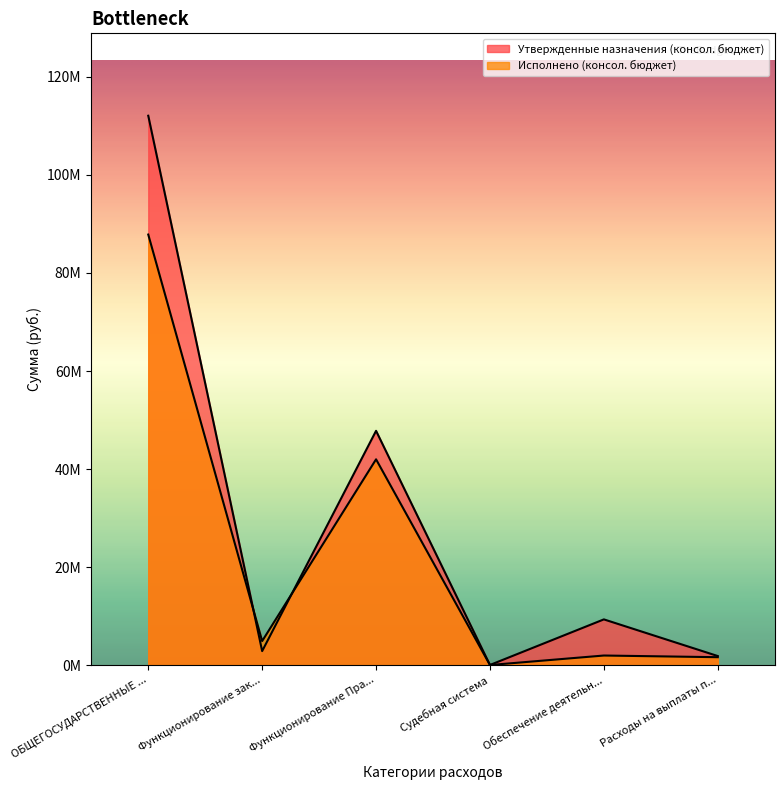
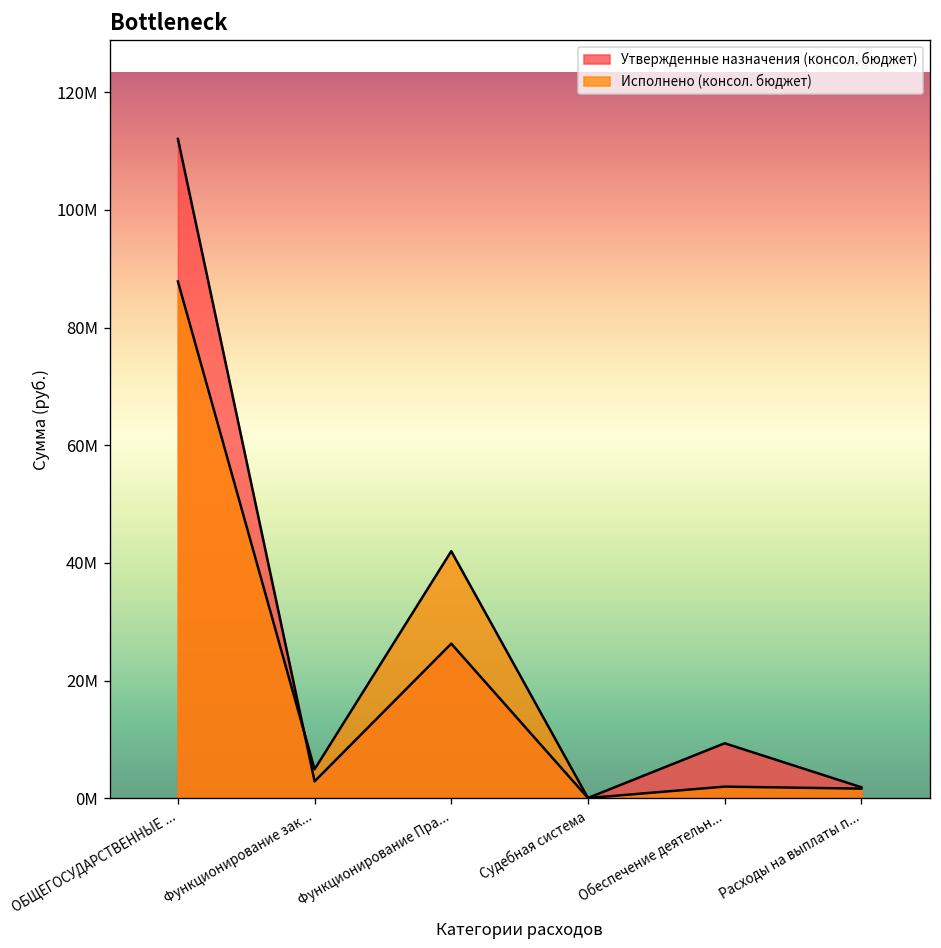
Утвержденные назначения (консол. бюджет), Функционирование Пра...: 48000000 -> 26000000
